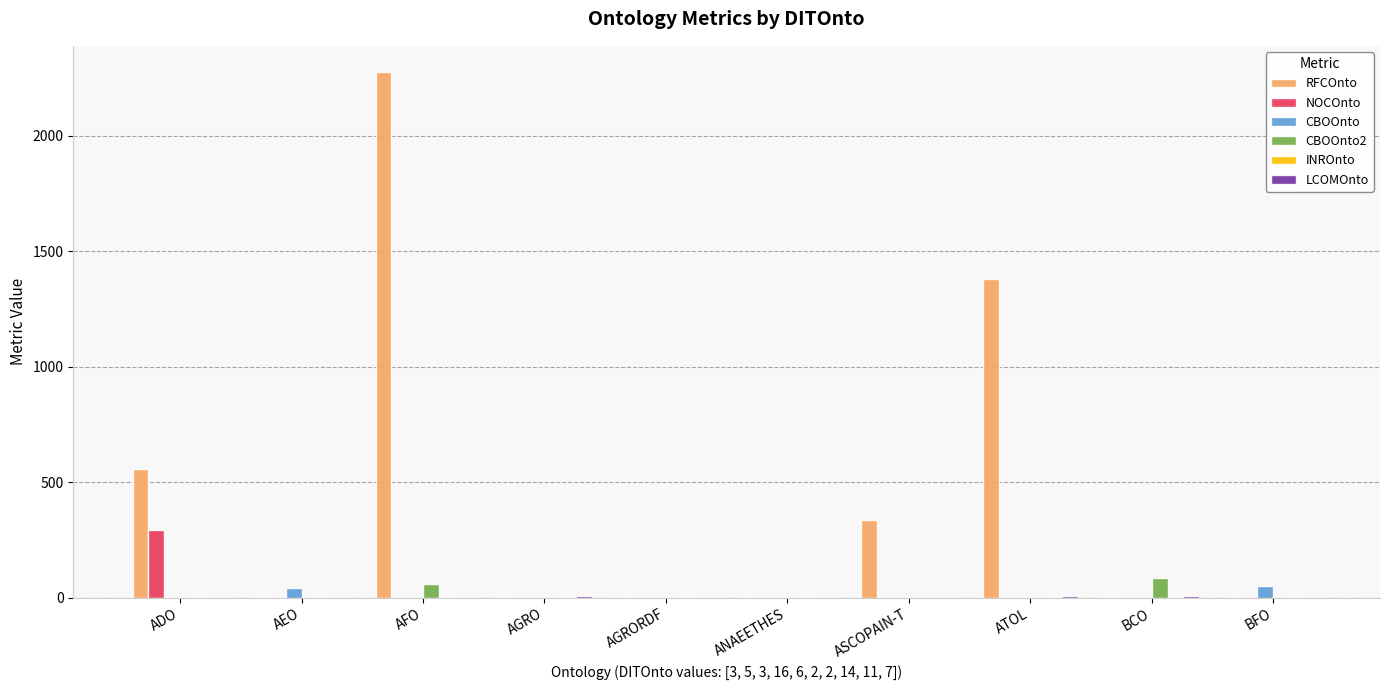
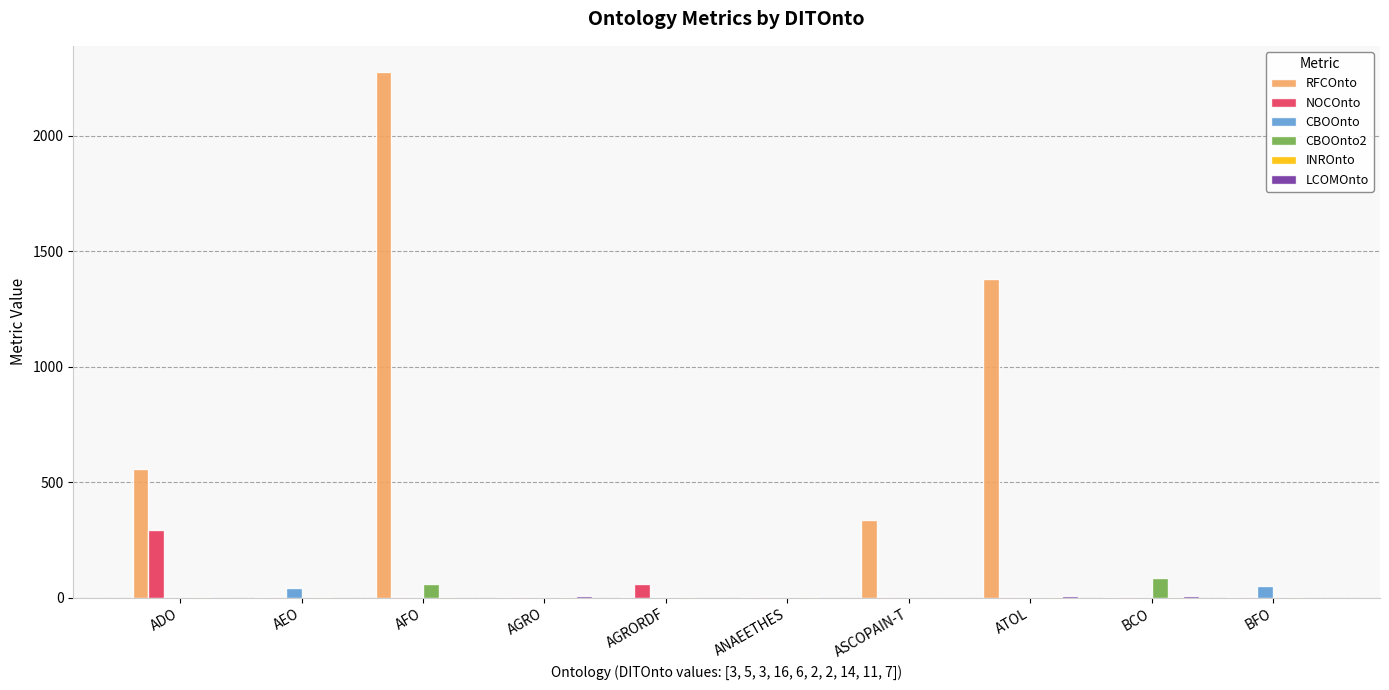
NOCOnto, AGRORDF: 0 -> 60
